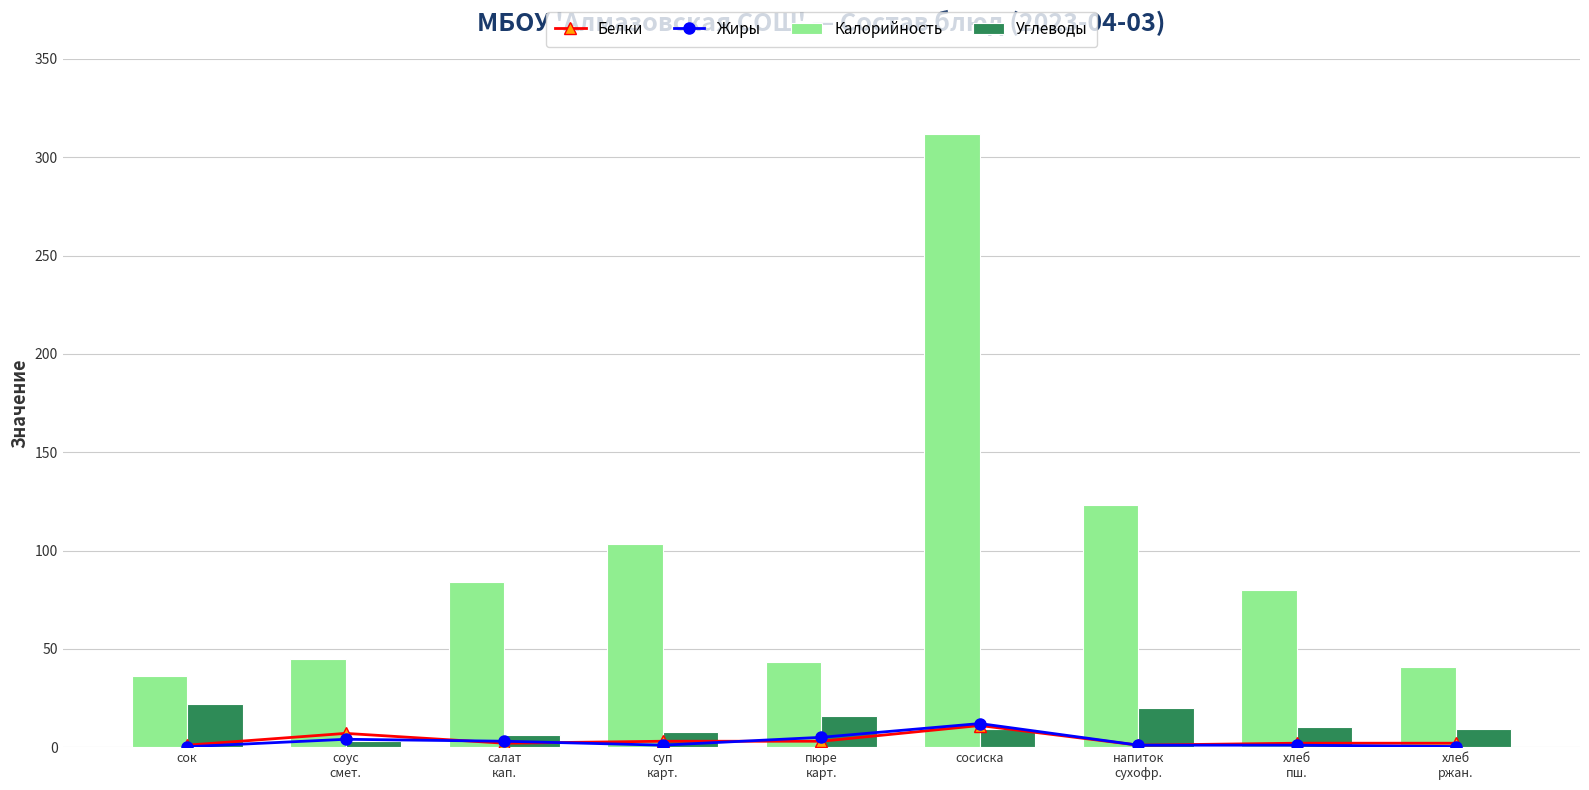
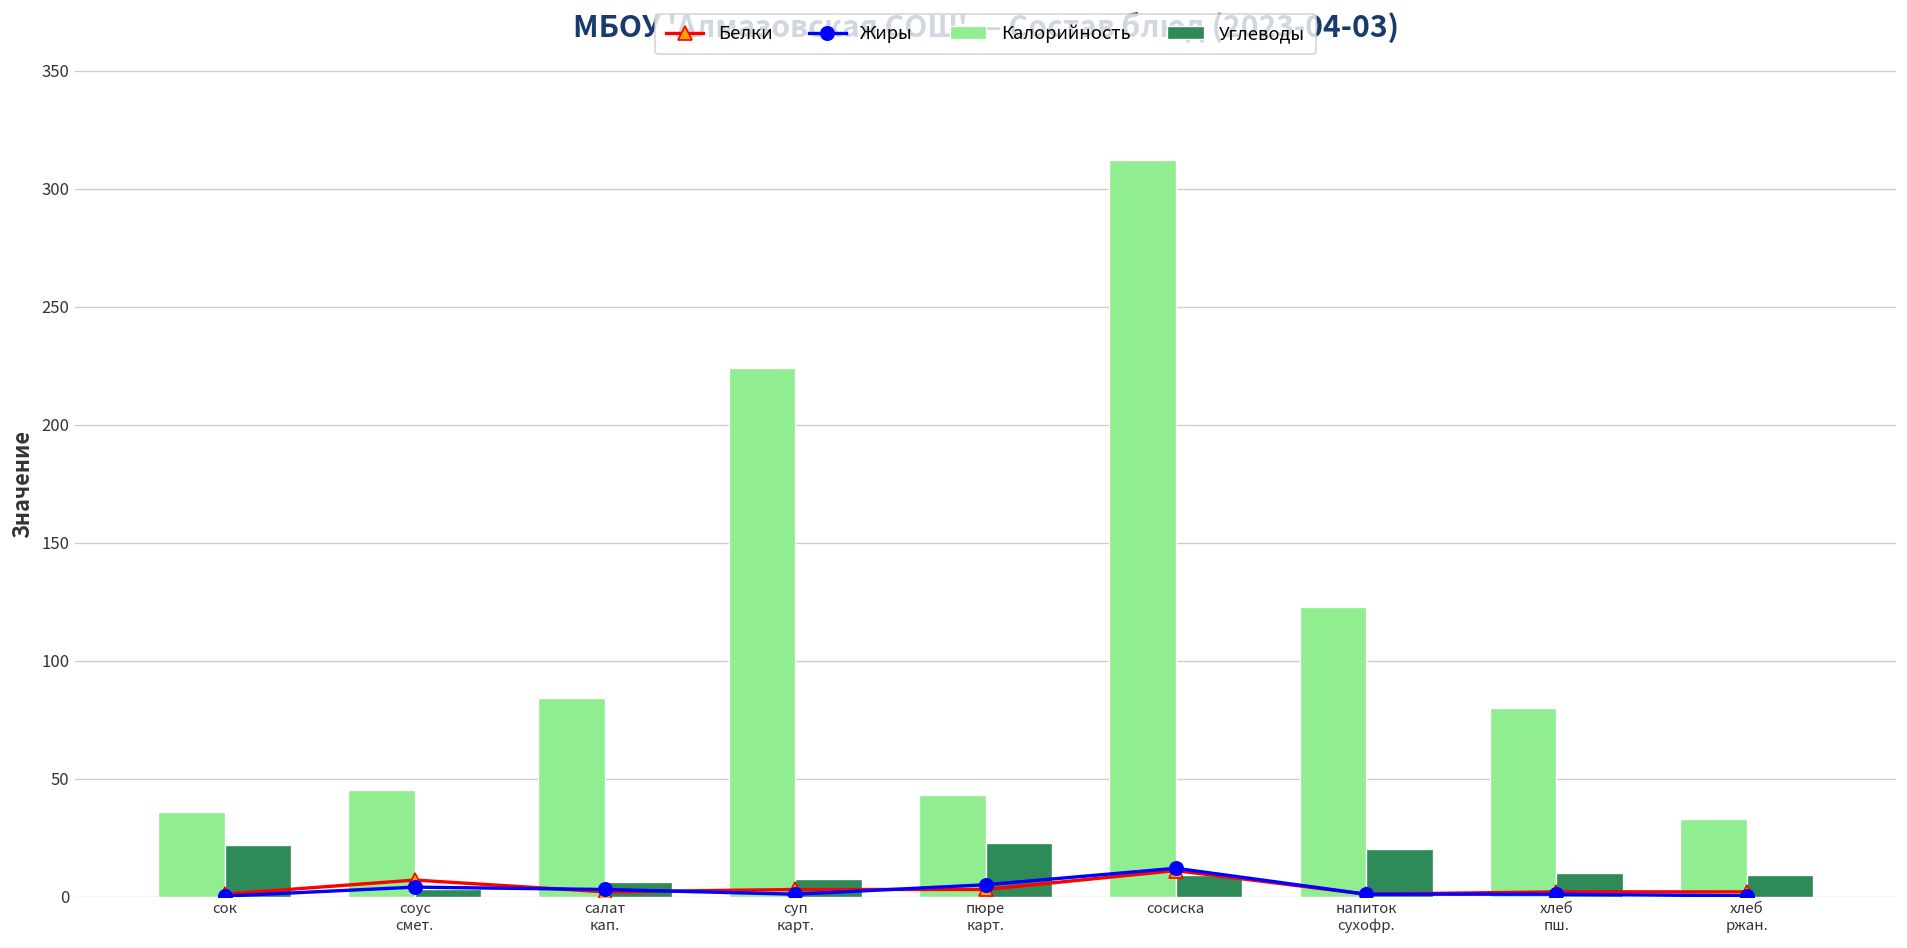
Калорийность, суп карт.: 103 -> 224
Углеводы, пюре карт.: 16 -> 23
Калорийность, хлеб ржан.: 41 -> 33
